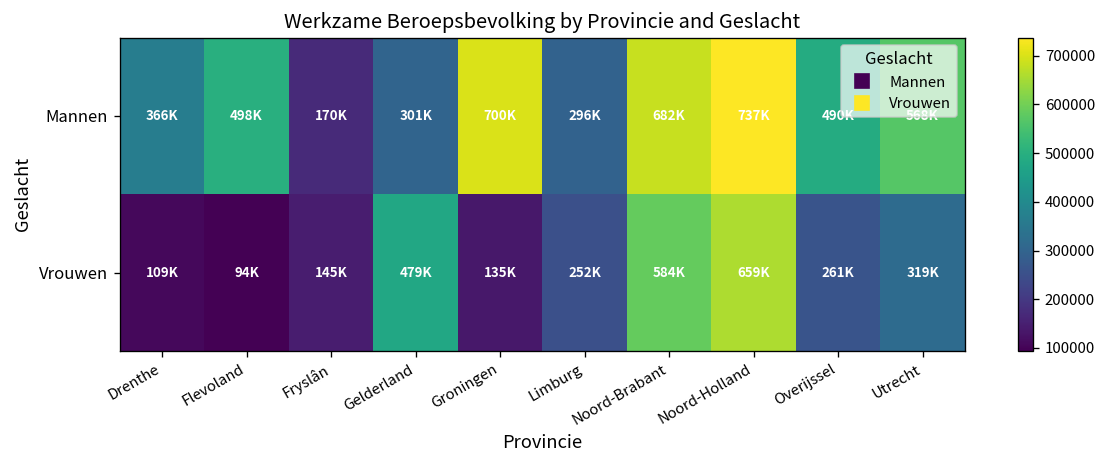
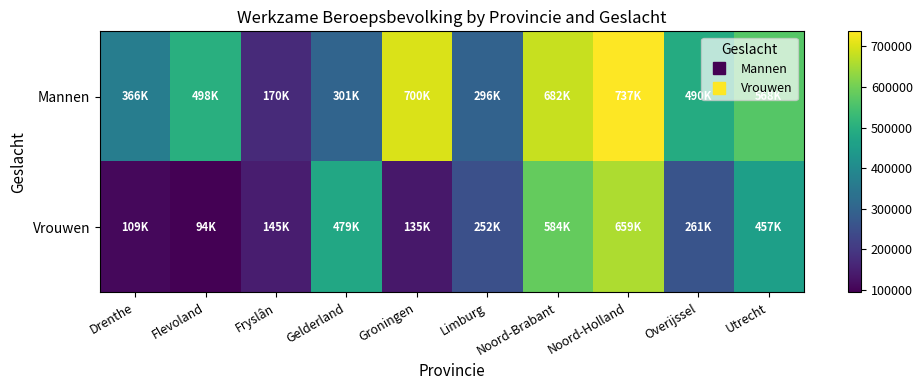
Vrouwen, Utrecht: 319K -> 457K
